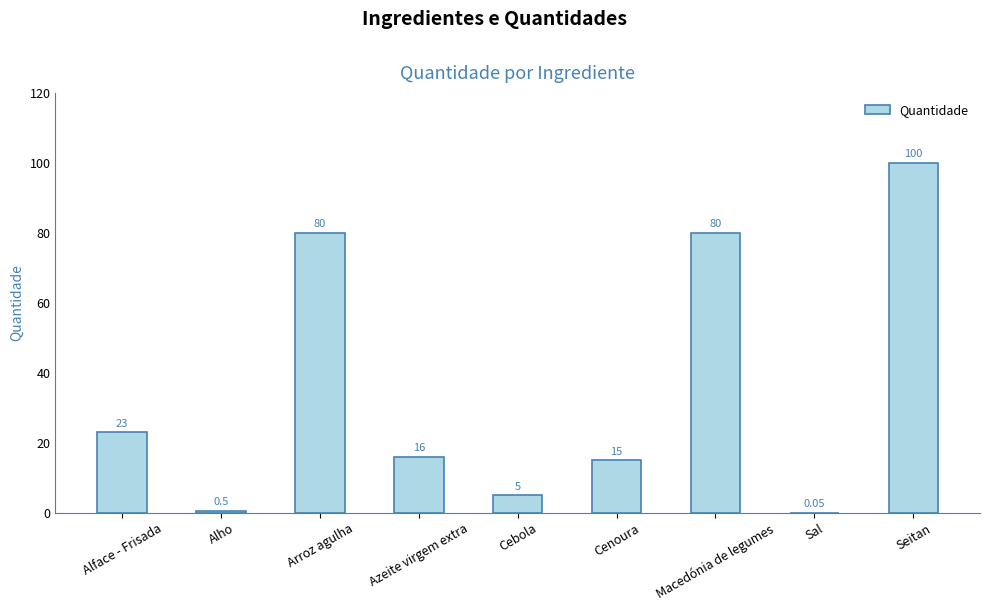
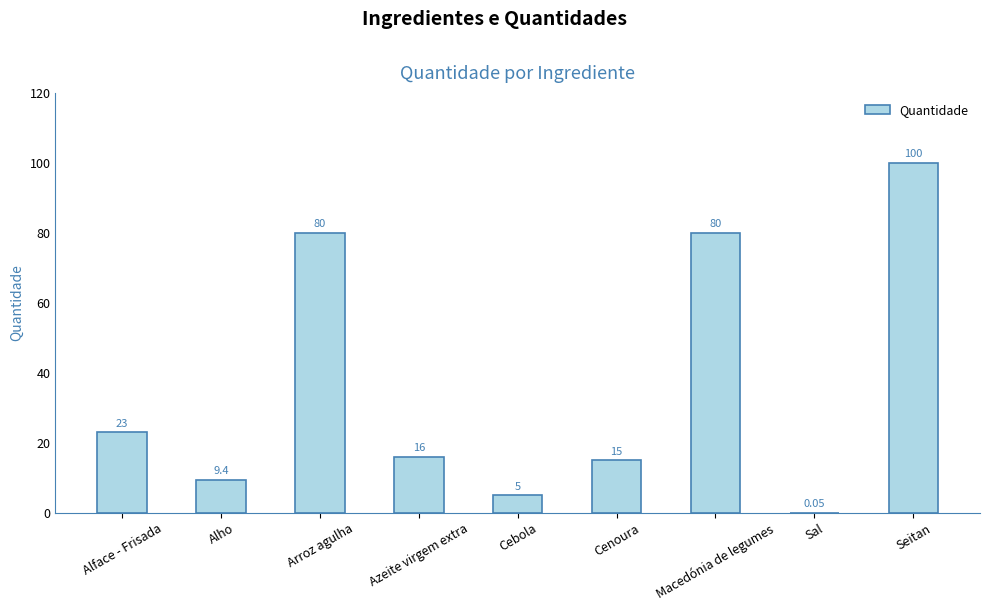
Alho: 0.5 -> 9.4
